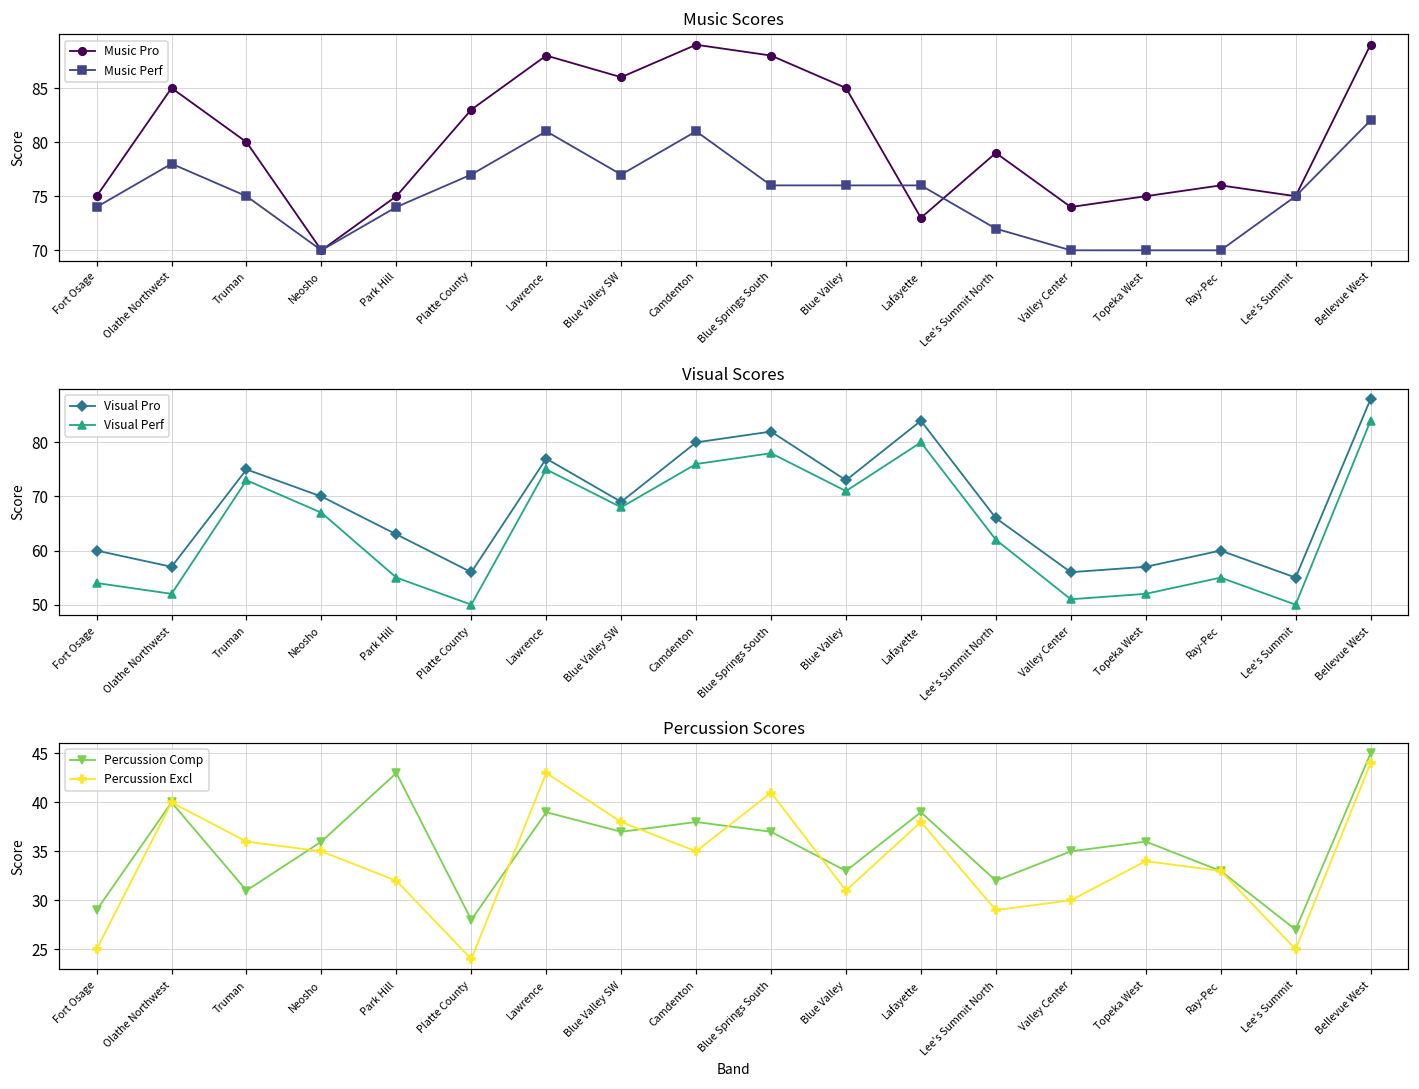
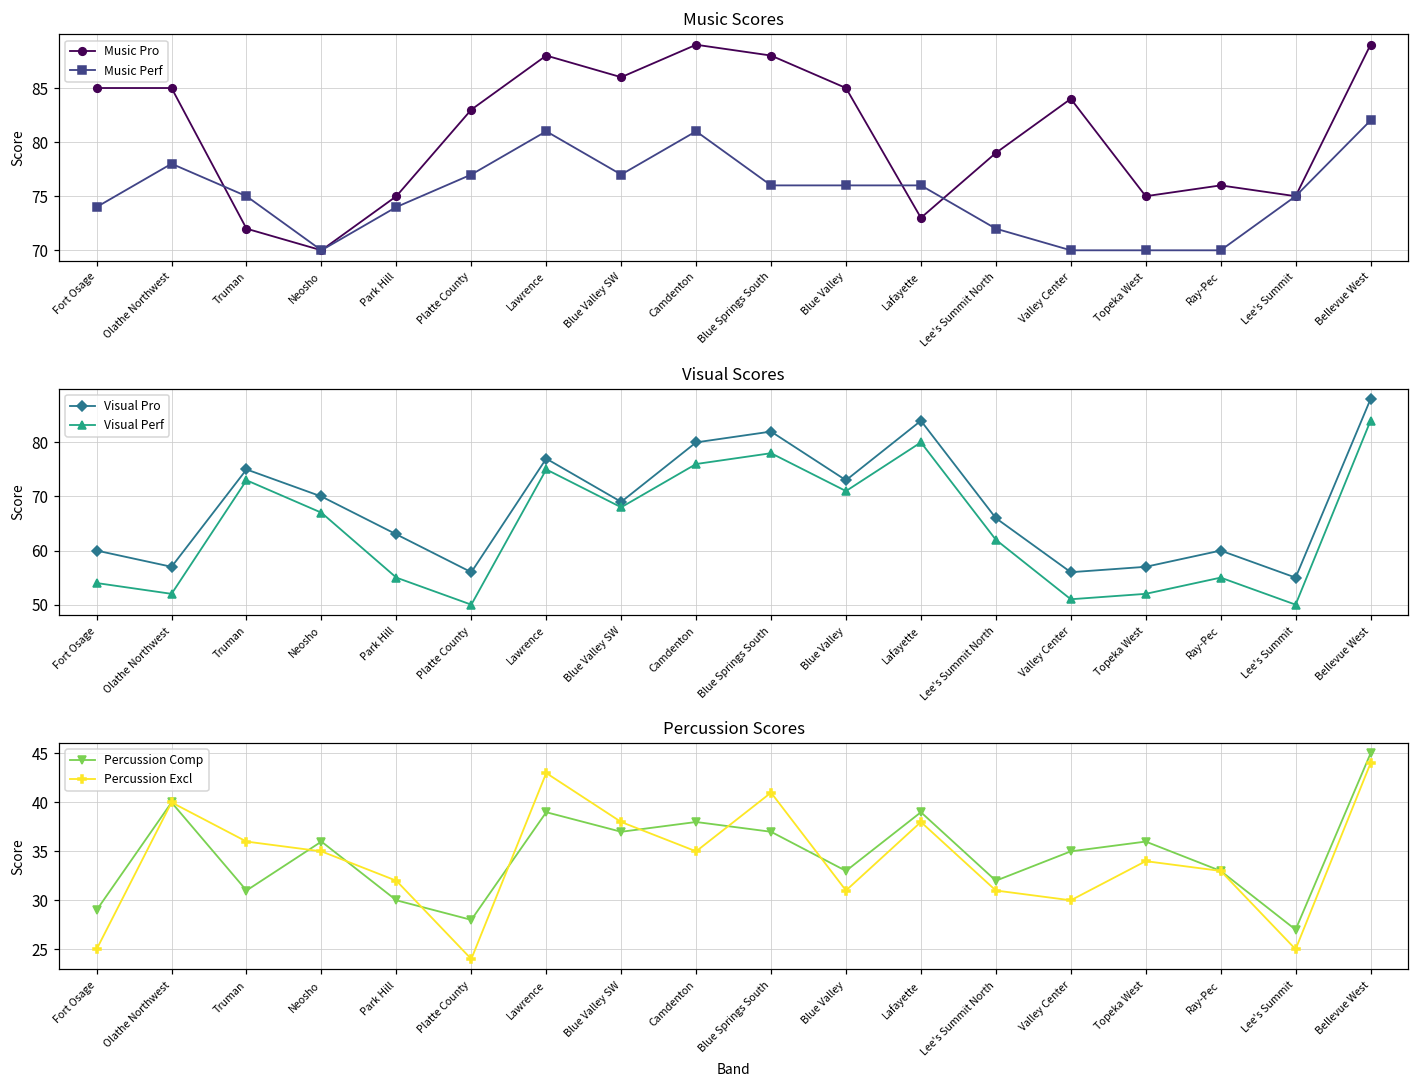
Music Scores, Music Pro, Fort Osage: 75 -> 85
Music Scores, Music Pro, Truman: 80 -> 72
Music Scores, Music Pro, Valley Center: 74 -> 84
Percussion Scores, Percussion Comp, Park Hill: 43 -> 30
Percussion Scores, Percussion Excl, Lee's Summit North: 29 -> 31
